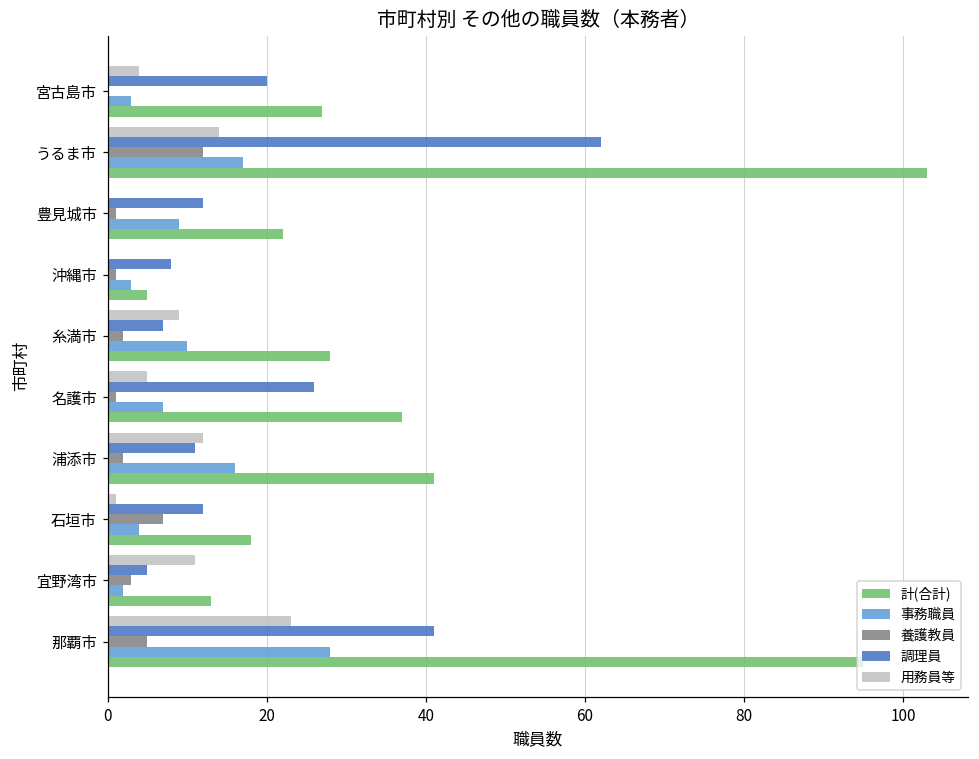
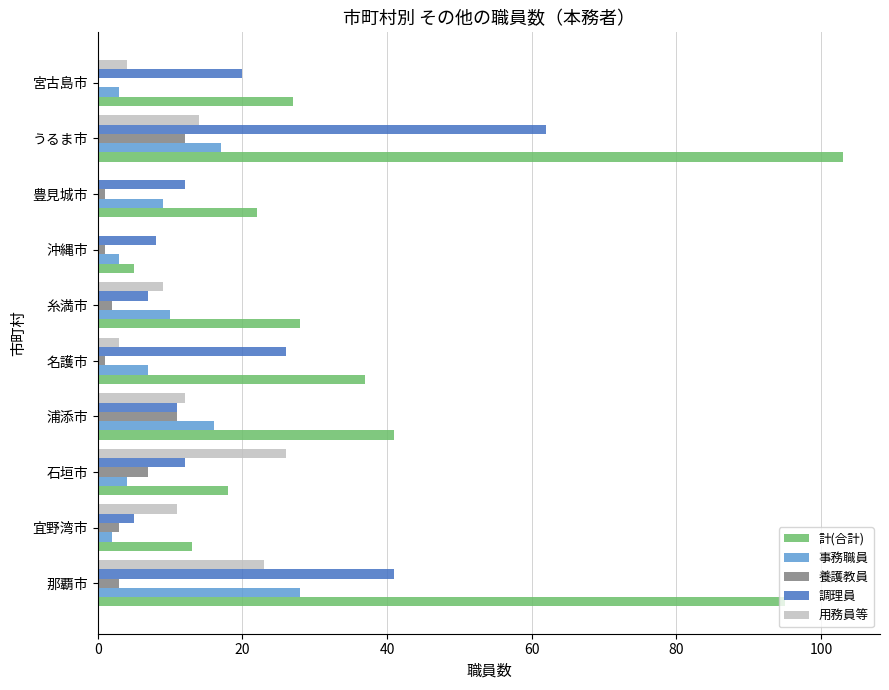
用務員等, 名護市: 5 -> 3
養護教員, 浦添市: 2 -> 11
用務員等, 石垣市: 1 -> 26
養護教員, 那覇市: 5 -> 3
